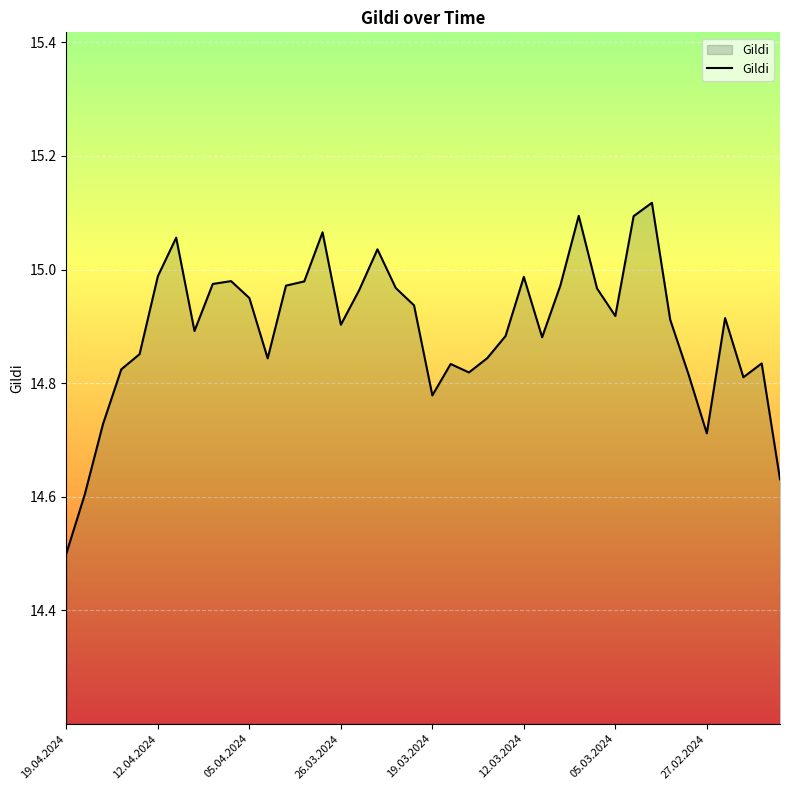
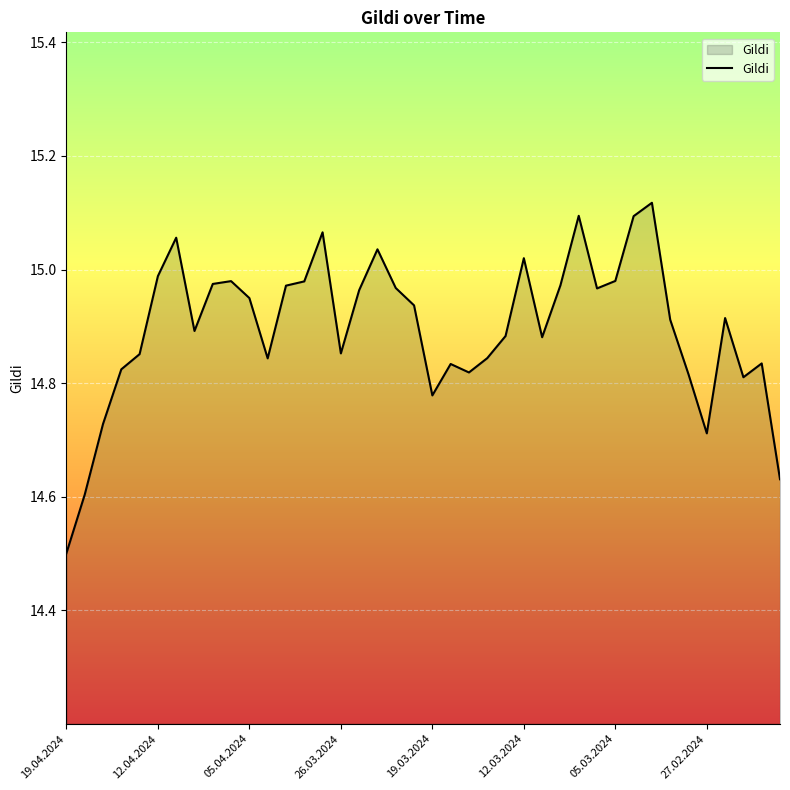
26.03.2024: 14.90 -> 14.85
12.03.2024: 14.99 -> 15.02
05.03.2024: 14.92 -> 14.98
